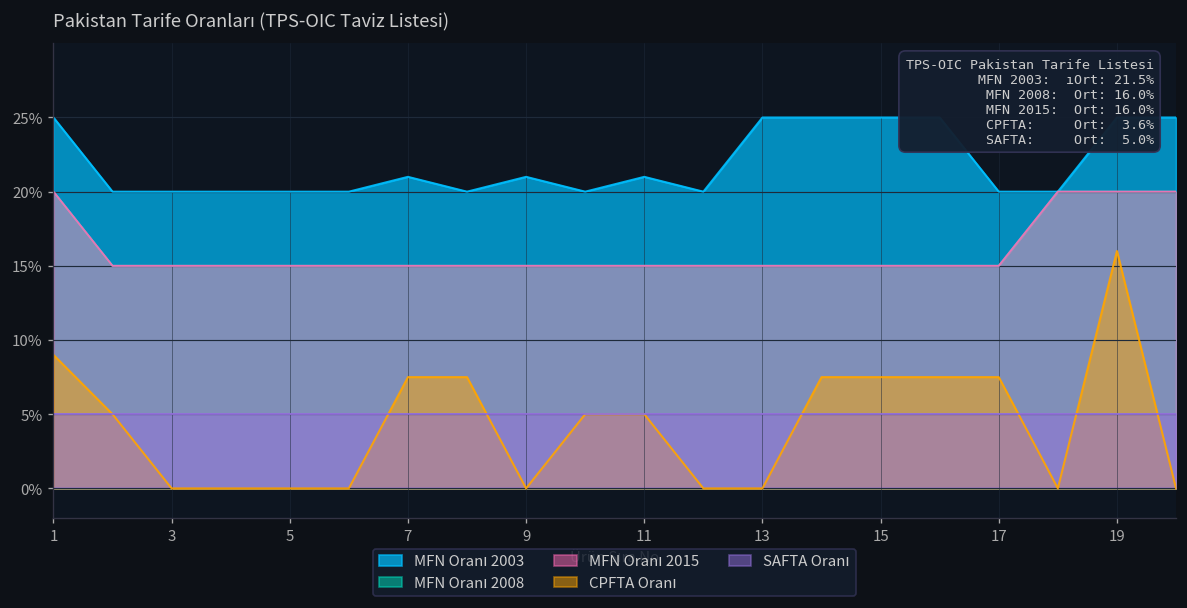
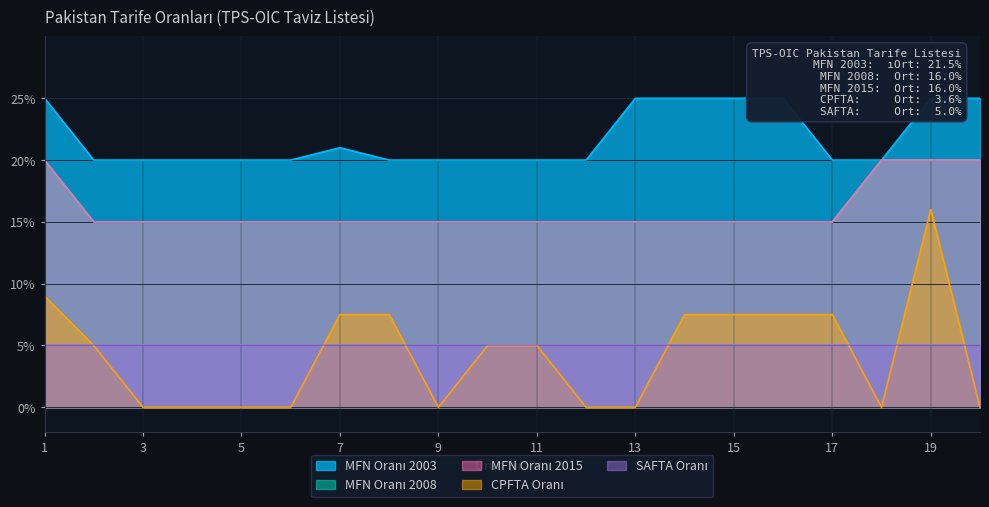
MFN Oranı 2003, 9: 21% -> 20%
MFN Oranı 2003, 11: 21% -> 20%
